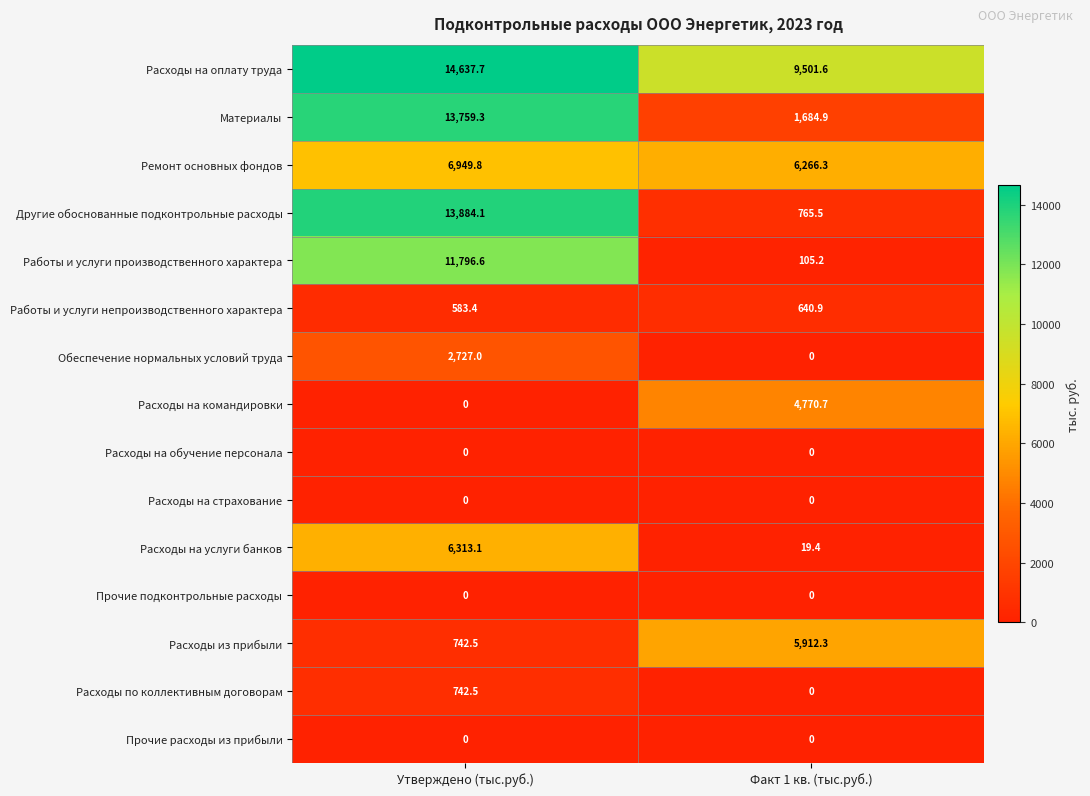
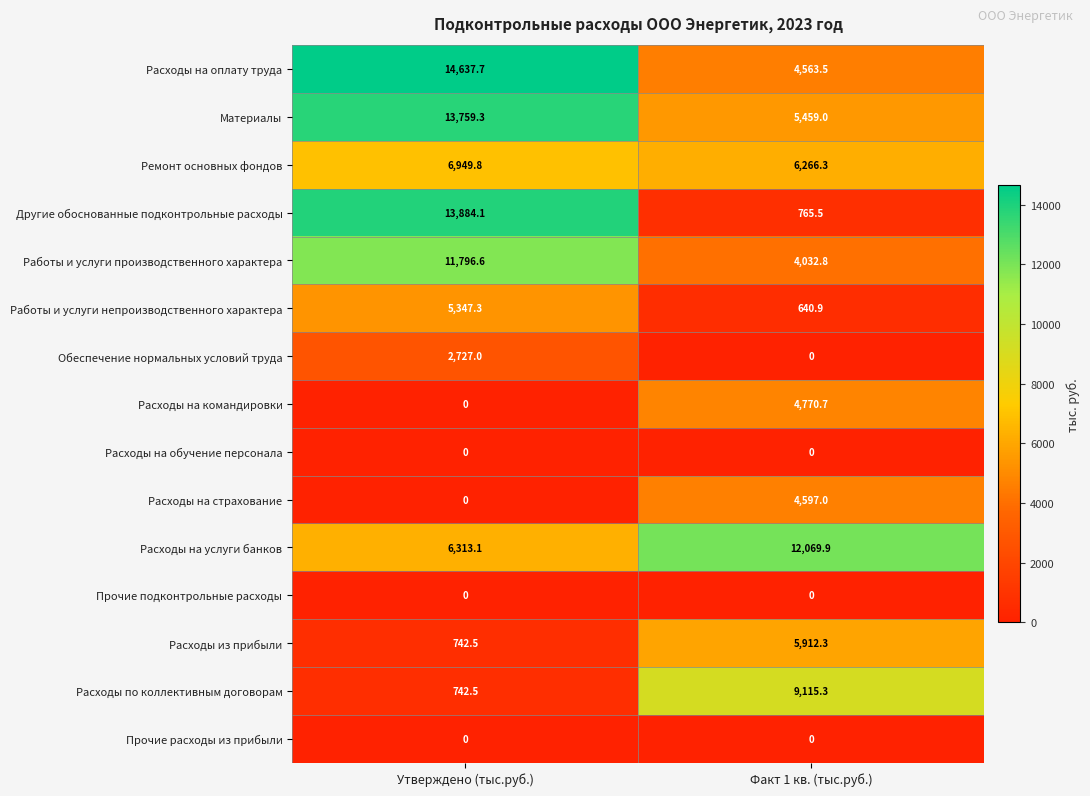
Расходы на оплату труда, Факт 1 кв. (тыс.руб.): 9,501.6 -> 4,563.5
Материалы, Факт 1 кв. (тыс.руб.): 1,684.9 -> 5,459.0
Работы и услуги производственного характера, Факт 1 кв. (тыс.руб.): 105.2 -> 4,032.8
Работы и услуги непроизводственного характера, Утверждено (тыс.руб.): 583.4 -> 5,347.3
Расходы на страхование, Факт 1 кв. (тыс.руб.): 0 -> 4,597.0
Расходы на услуги банков, Факт 1 кв. (тыс.руб.): 19.4 -> 12,069.9
Расходы по коллективным договорам, Факт 1 кв. (тыс.руб.): 0 -> 9,115.3
